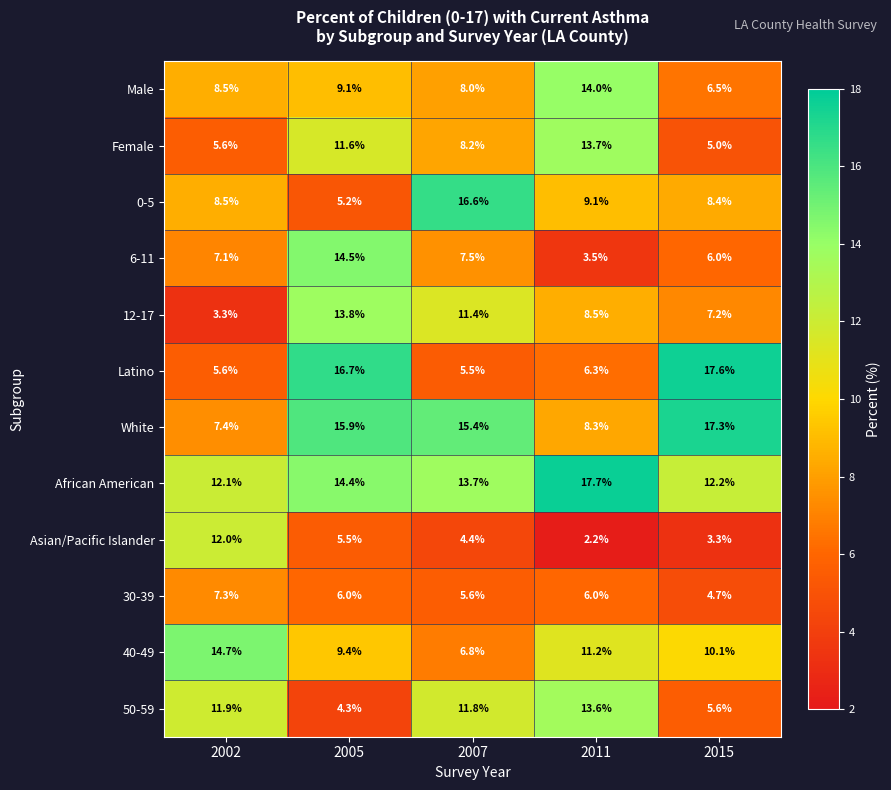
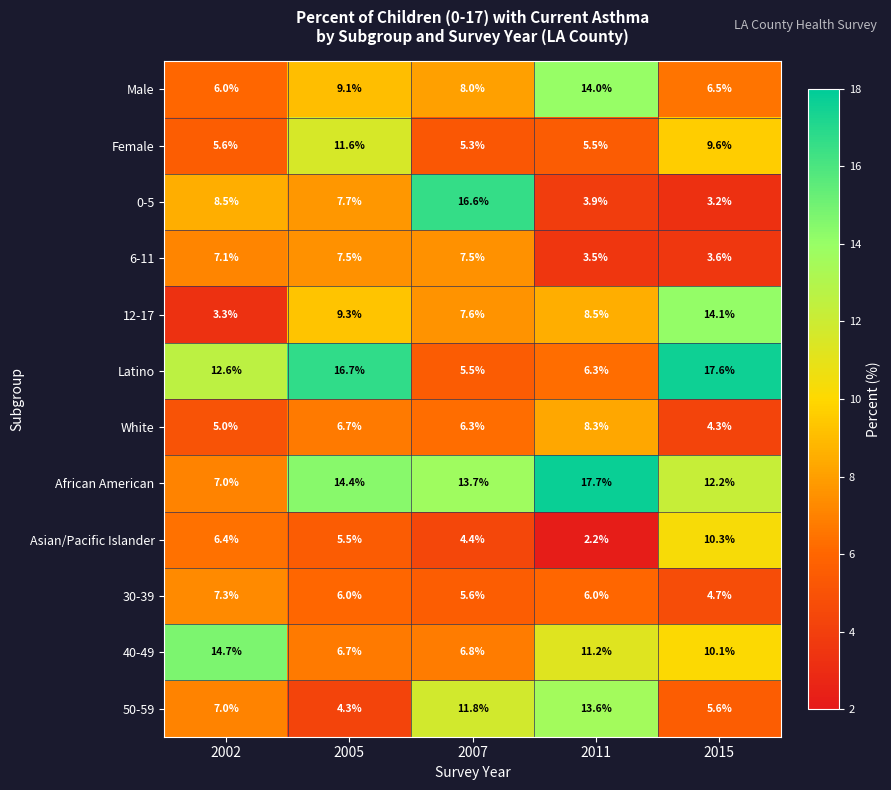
Male, 2002: 8.5% -> 6.0%
Female, 2007: 8.2% -> 5.3%
Female, 2011: 13.7% -> 5.5%
Female, 2015: 5.0% -> 9.6%
0-5, 2005: 5.2% -> 7.7%
0-5, 2011: 9.1% -> 3.9%
0-5, 2015: 8.4% -> 3.2%
6-11, 2005: 14.5% -> 7.5%
6-11, 2015: 6.0% -> 3.6%
12-17, 2005: 13.8% -> 9.3%
12-17, 2007: 11.4% -> 7.6%
12-17, 2015: 7.2% -> 14.1%
Latino, 2002: 5.6% -> 12.6%
White, 2002: 7.4% -> 5.0%
White, 2005: 15.9% -> 6.7%
White, 2007: 15.4% -> 6.3%
White, 2015: 17.3% -> 4.3%
African American, 2002: 12.1% -> 7.0%
Asian/Pacific Islander, 2002: 12.0% -> 6.4%
Asian/Pacific Islander, 2015: 3.3% -> 10.3%
40-49, 2005: 9.4% -> 6.7%
50-59, 2002: 11.9% -> 7.0%
